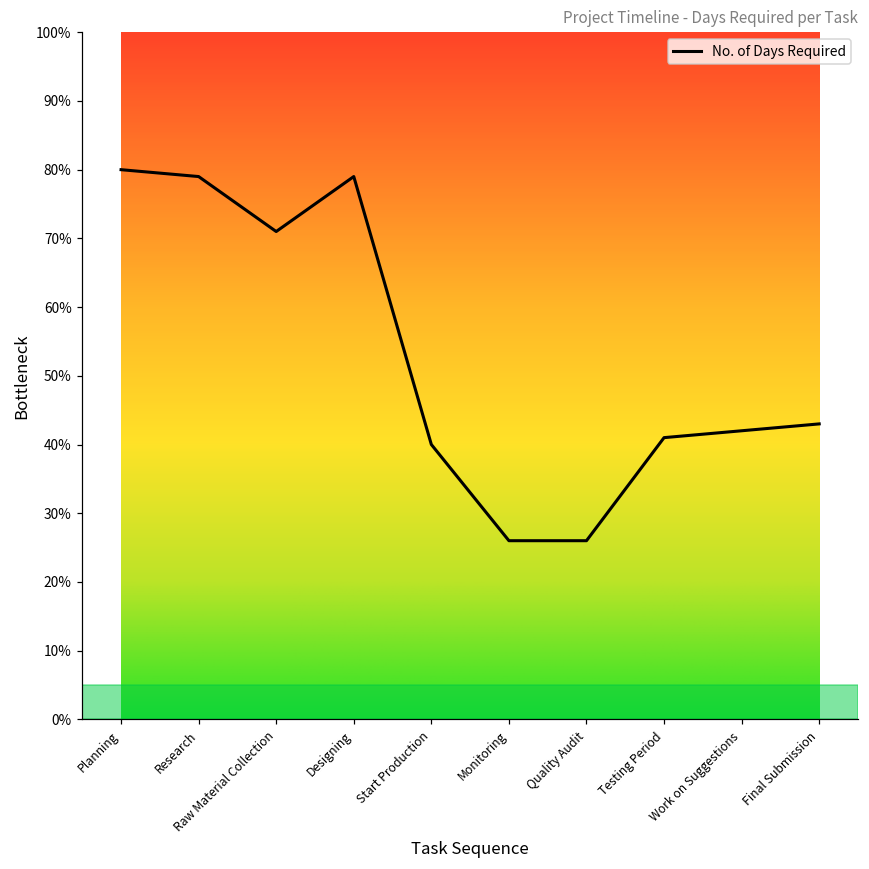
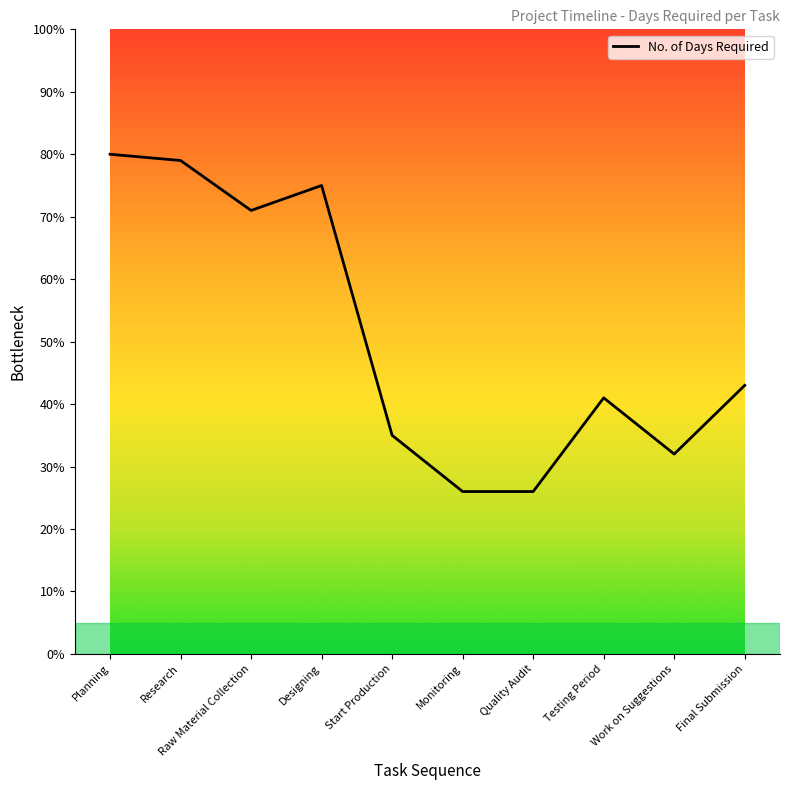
Designing: 79% -> 75%
Start Production: 40% -> 35%
Work on Suggestions: 42% -> 32%
